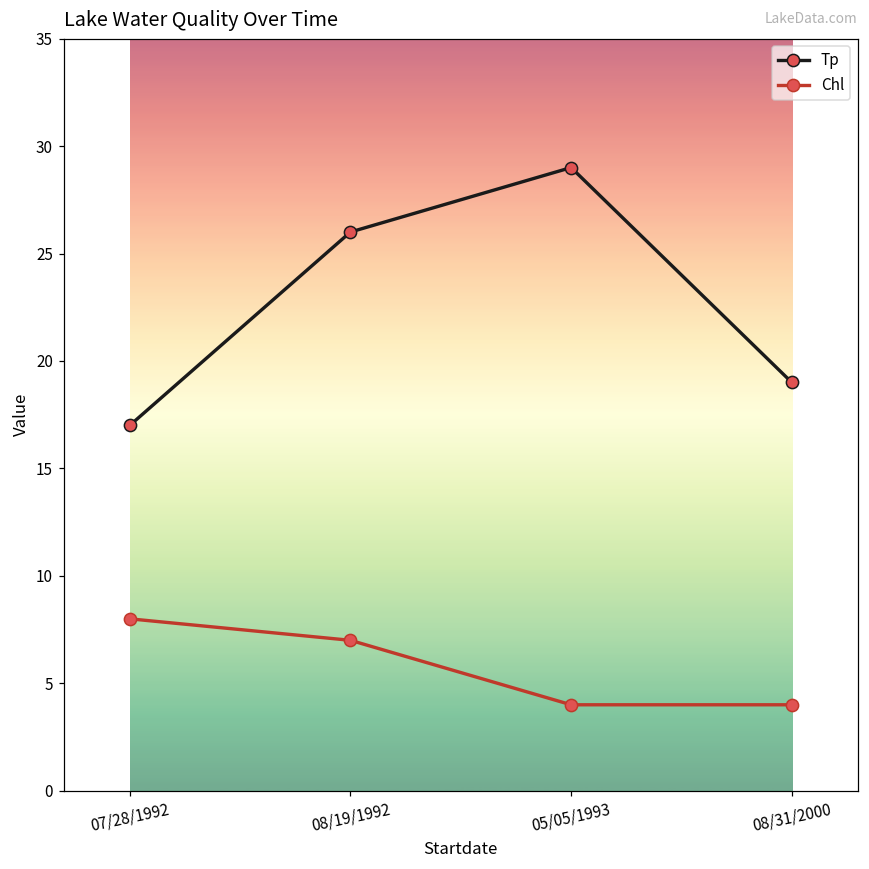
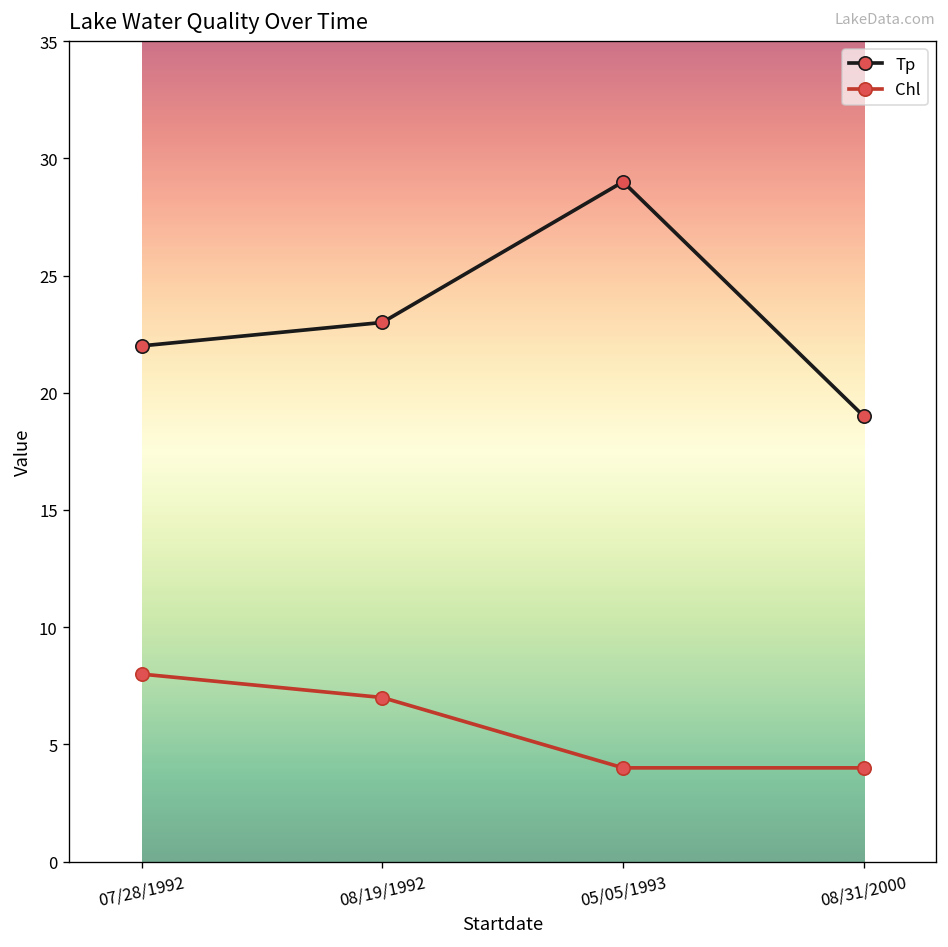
Tp, 07/28/1992: 17 -> 22
Tp, 08/19/1992: 26 -> 23
